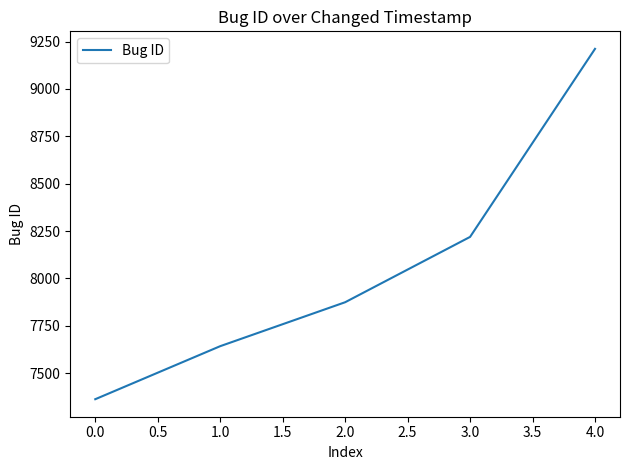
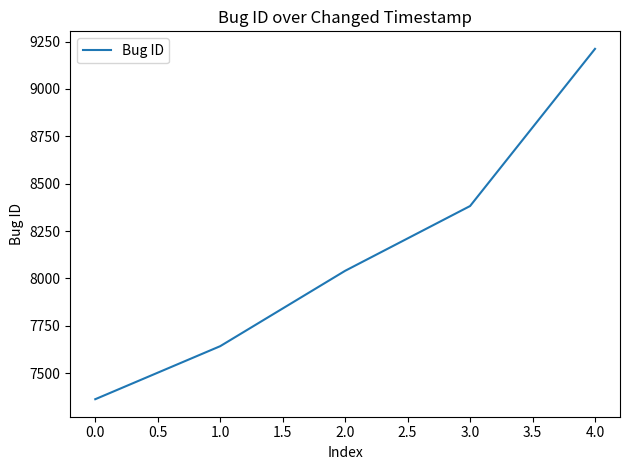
2.0: 7870 -> 8040
3.0: 8220 -> 8380
